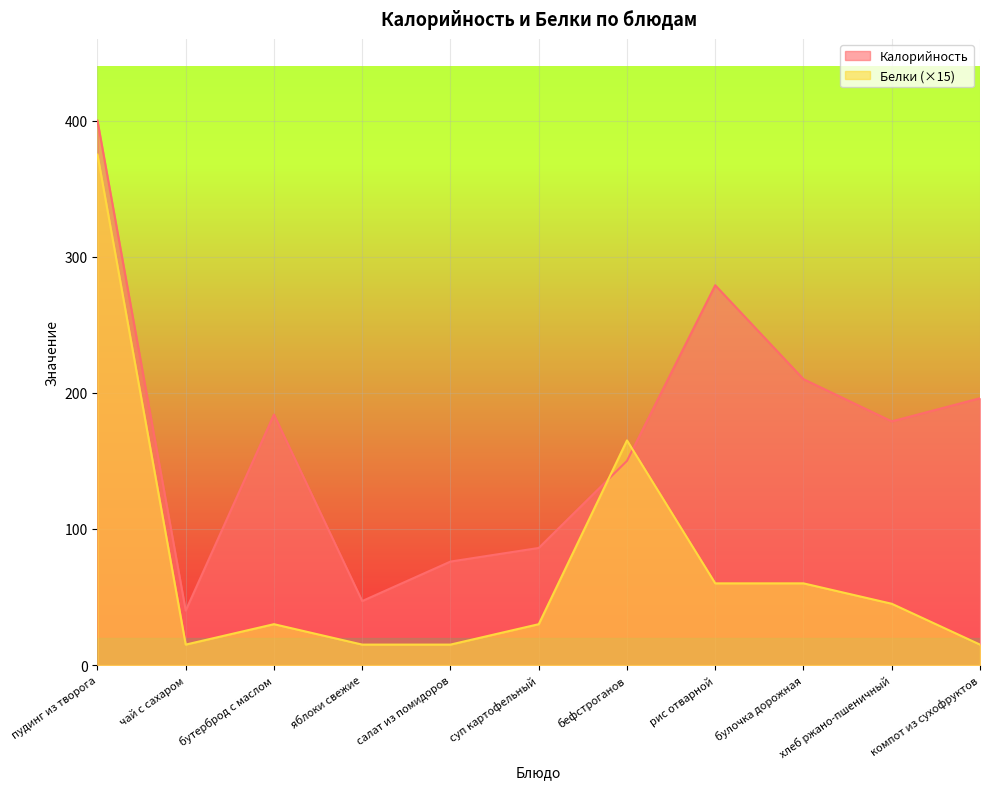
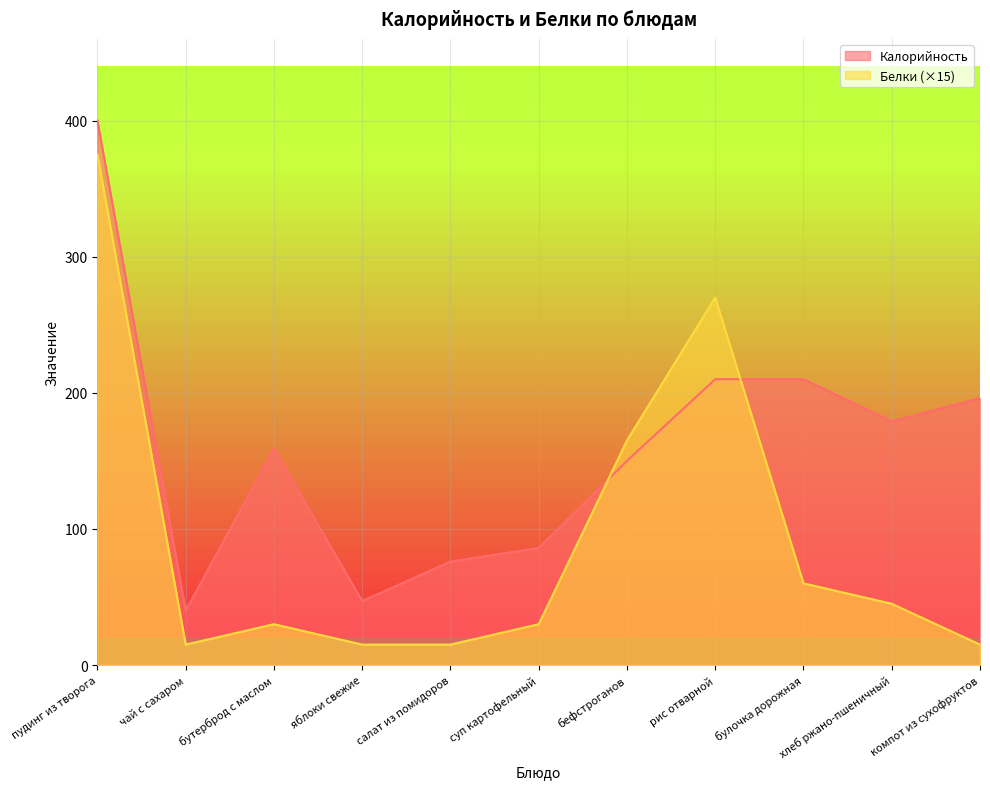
Калорийность, бутерброд с маслом: 184 -> 159
Калорийность, рис отварной: 279 -> 210
Белки (×15), рис отварной: 60 -> 270
